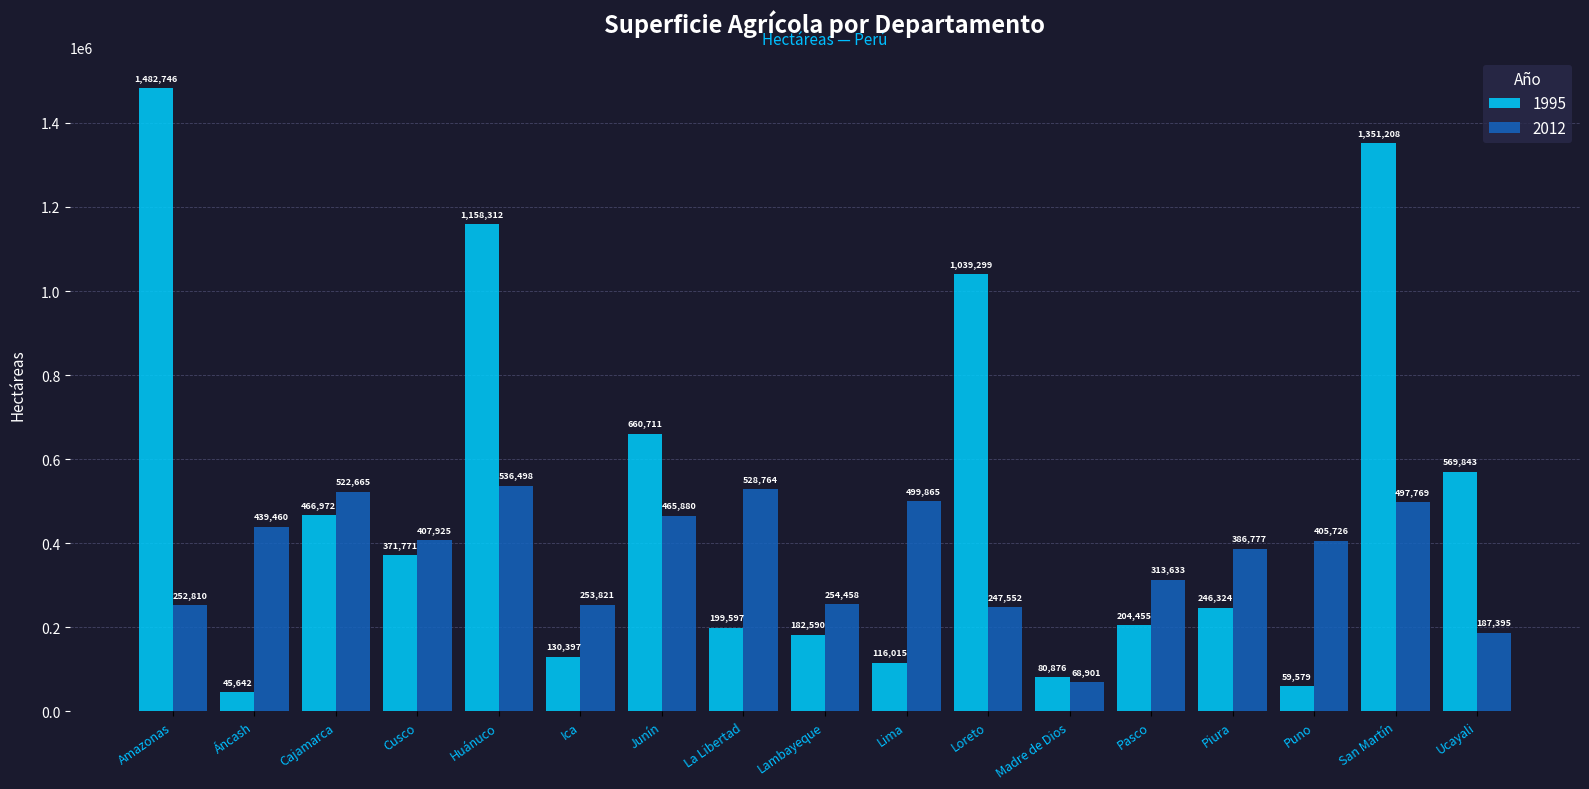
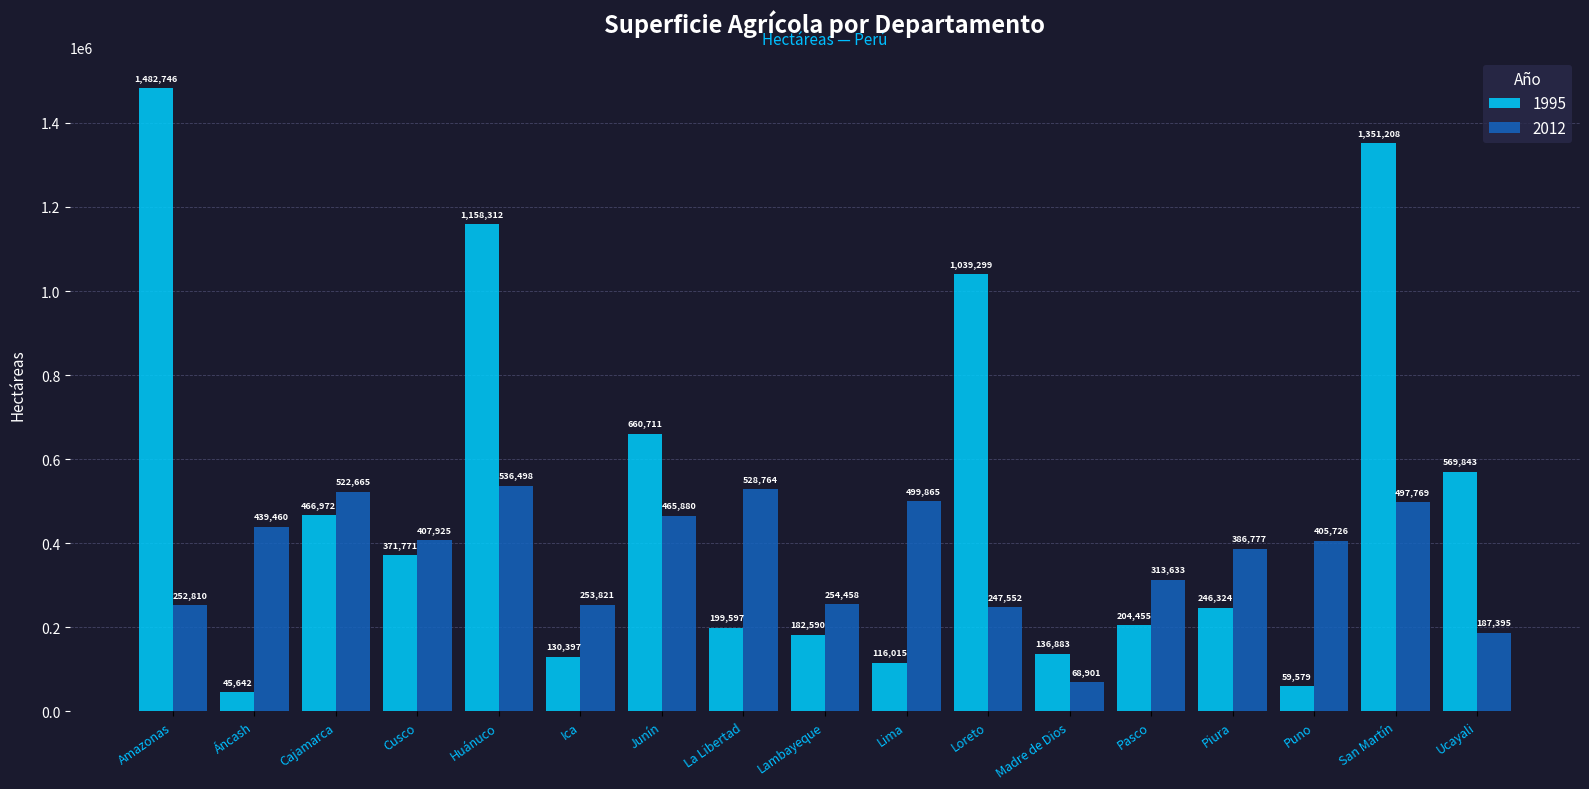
1995, Madre de Dios: 80,876 -> 136,883
